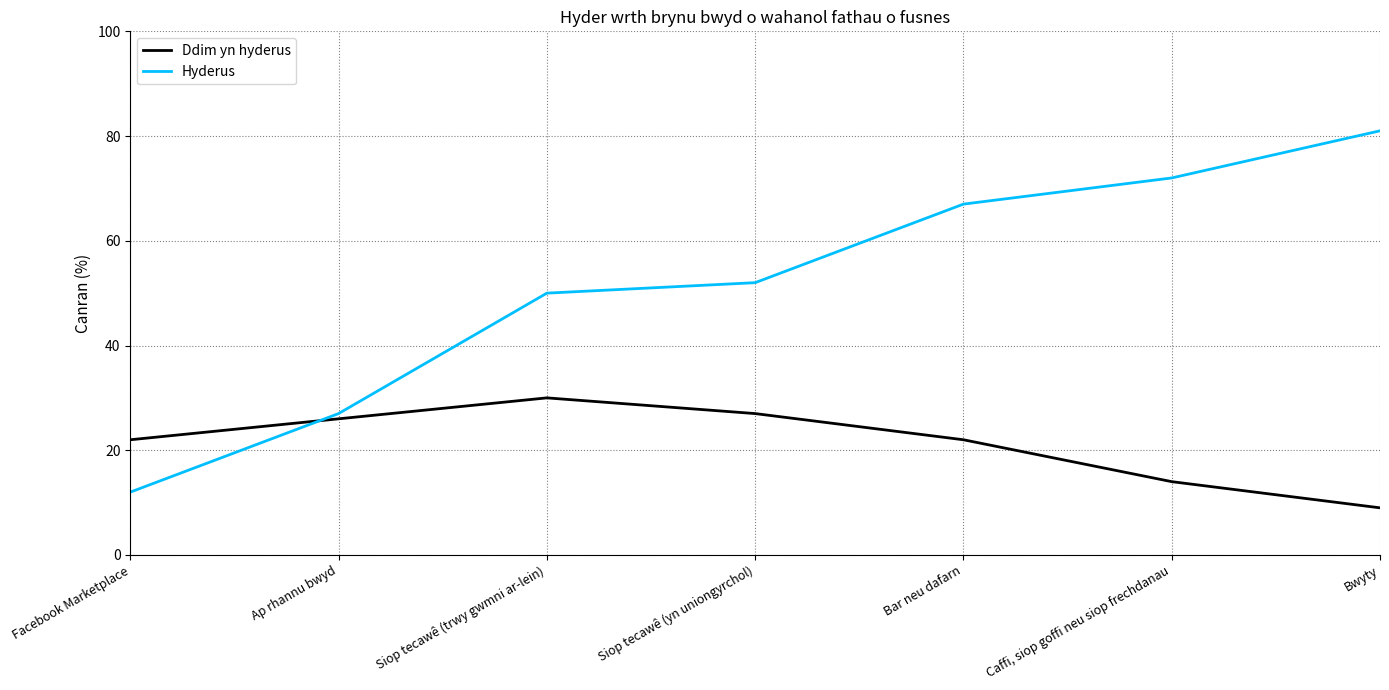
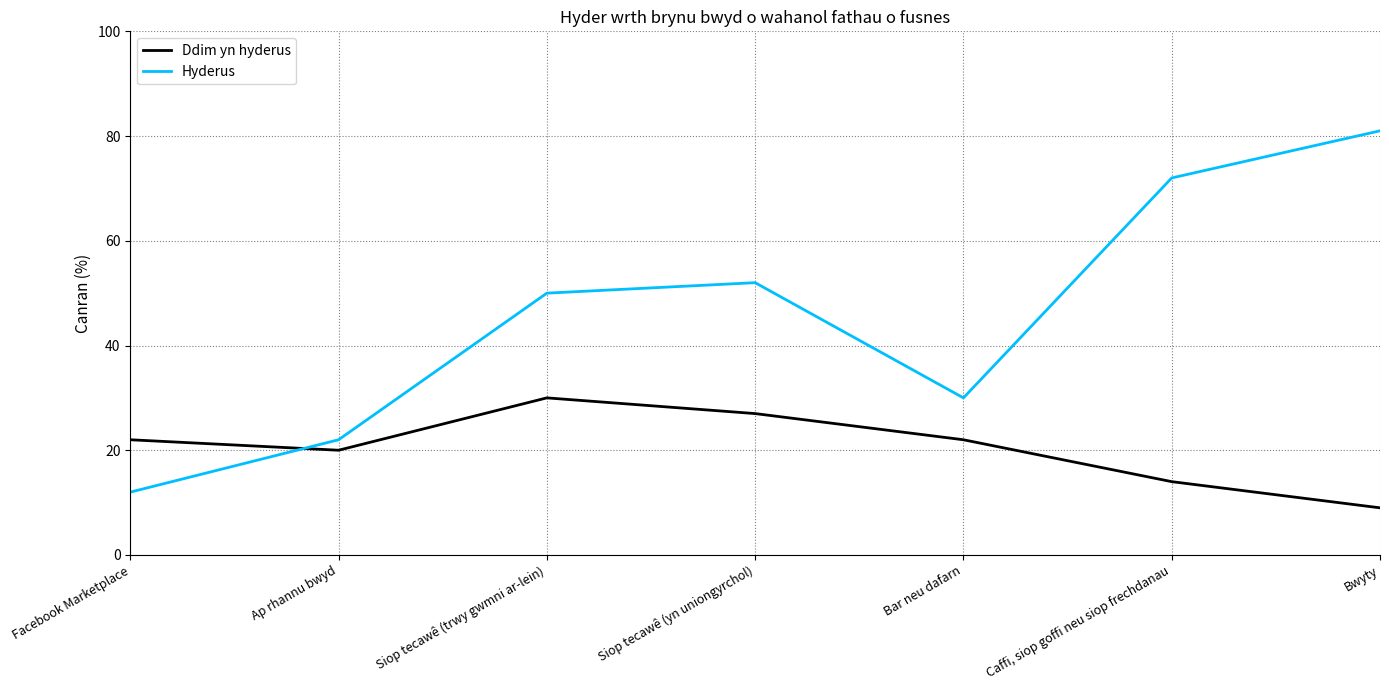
Ddim yn hyderus, Ap rhannu bwyd: 26 -> 20
Hyderus, Ap rhannu bwyd: 27 -> 22
Hyderus, Bar neu dafarn: 67 -> 30
